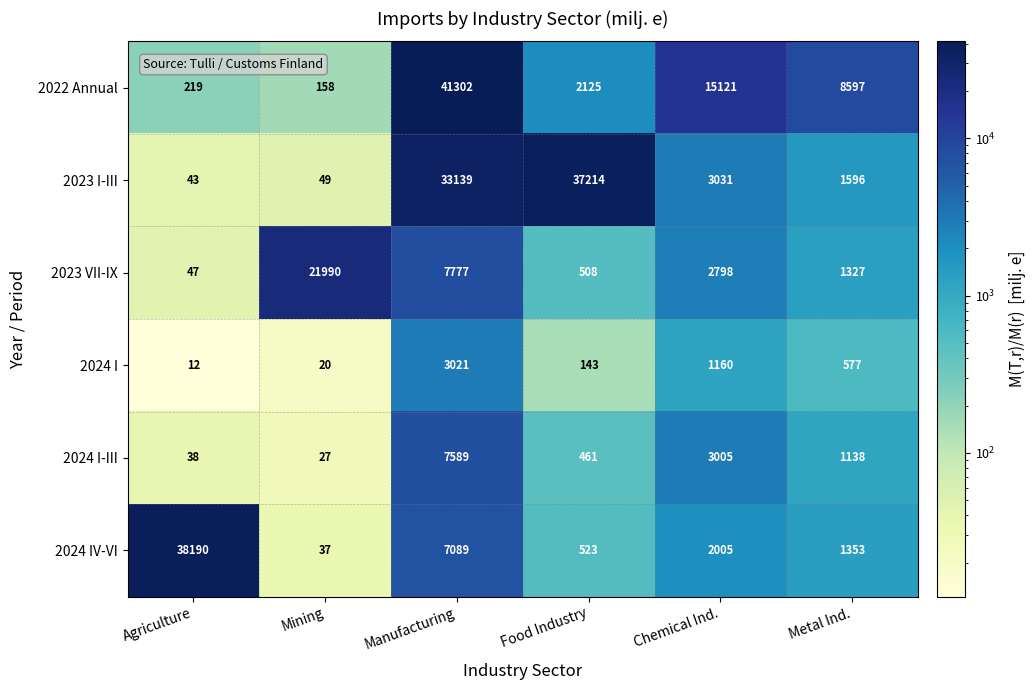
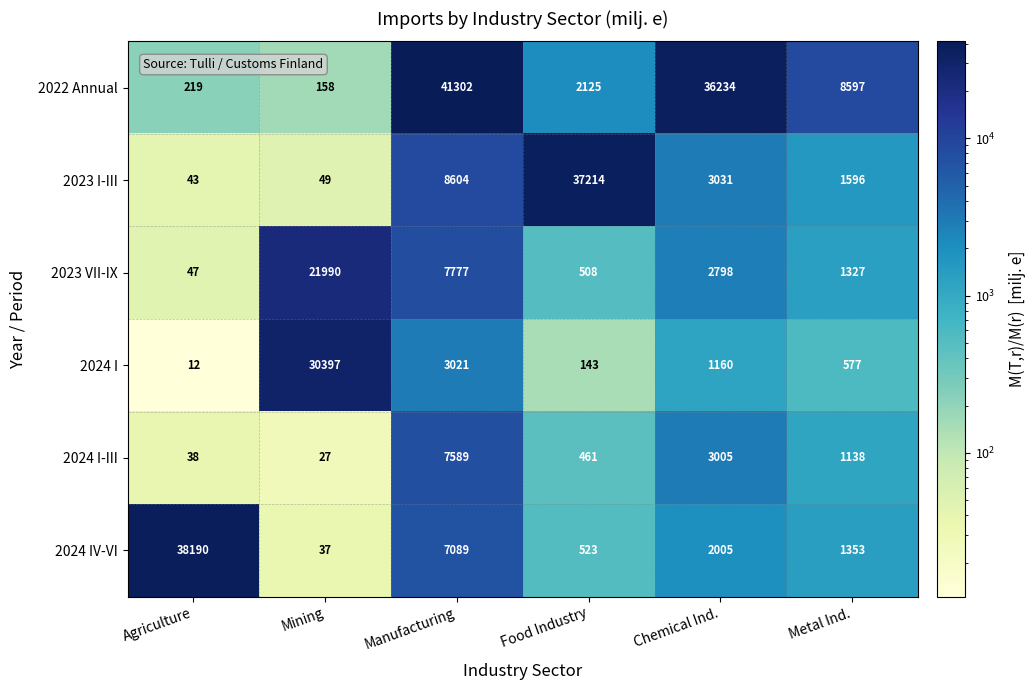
2022 Annual, Chemical Ind.: 15121 -> 36234
2023 I-III, Manufacturing: 33139 -> 8604
2024 I, Mining: 20 -> 30397
